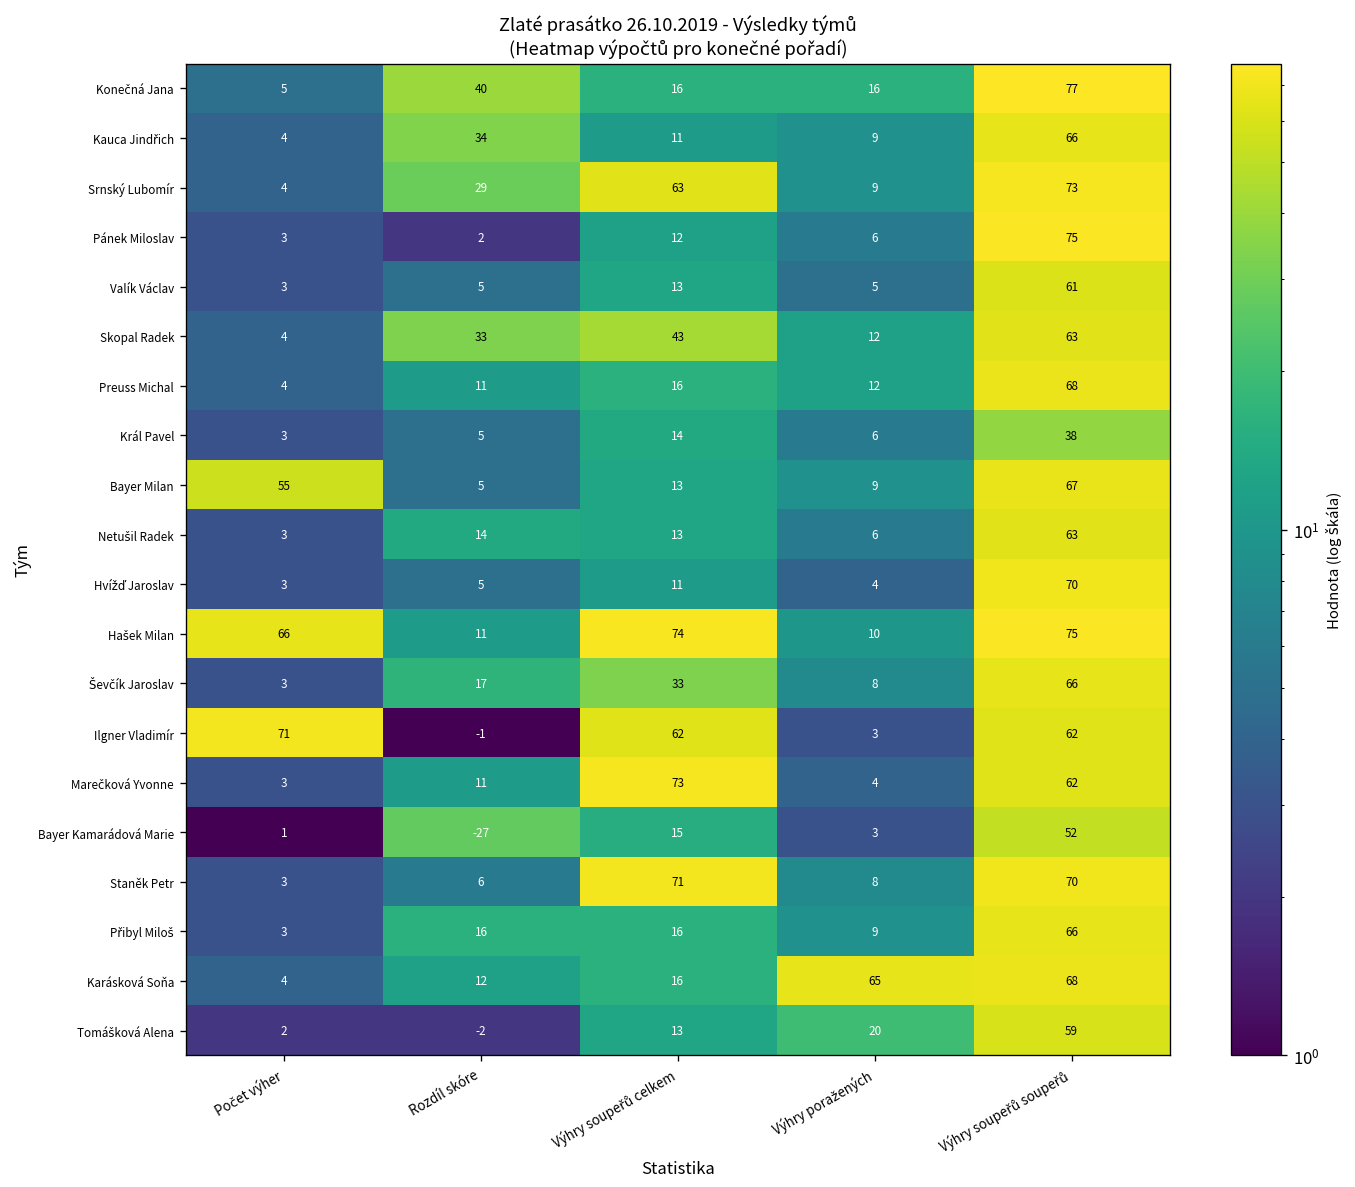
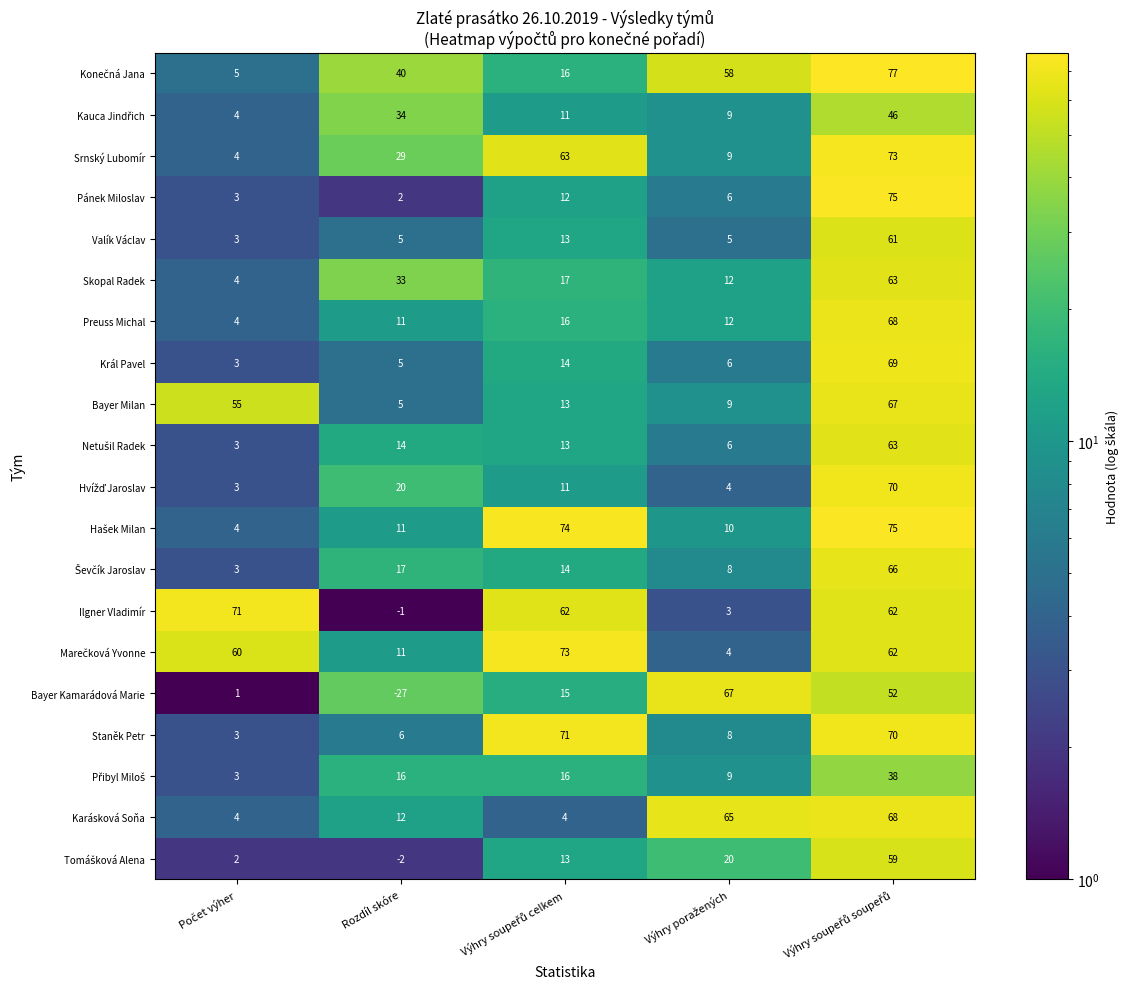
Konečná Jana, Výhry poražených: 16 -> 58
Kauca Jindřich, Výhry soupeřů soupeřů: 66 -> 46
Skopal Radek, Výhry soupeřů celkem: 43 -> 17
Král Pavel, Výhry soupeřů soupeřů: 38 -> 69
Hvížď Jaroslav, Rozdíl skóre: 5 -> 20
Hašek Milan, Počet výher: 66 -> 4
Ševčík Jaroslav, Výhry soupeřů celkem: 33 -> 14
Marečková Yvonne, Počet výher: 3 -> 60
Bayer Kamarádová Marie, Výhry poražených: 3 -> 67
Přibyl Miloš, Výhry soupeřů soupeřů: 66 -> 38
Karásková Soňa, Výhry soupeřů celkem: 16 -> 4
